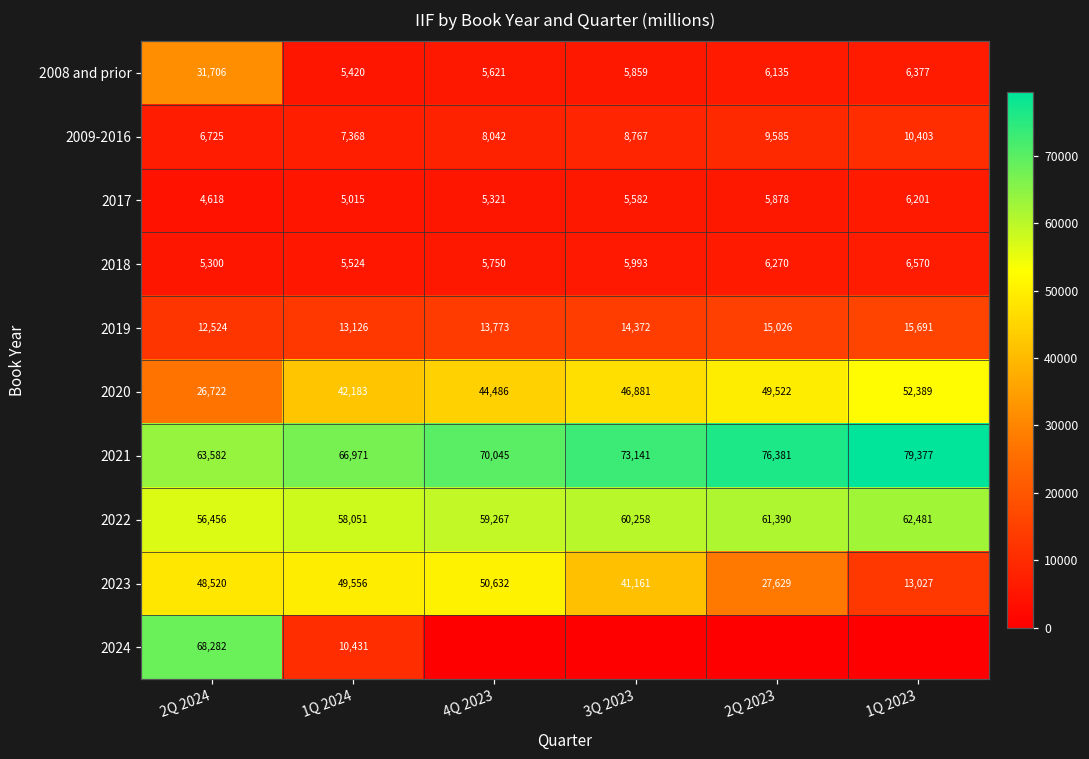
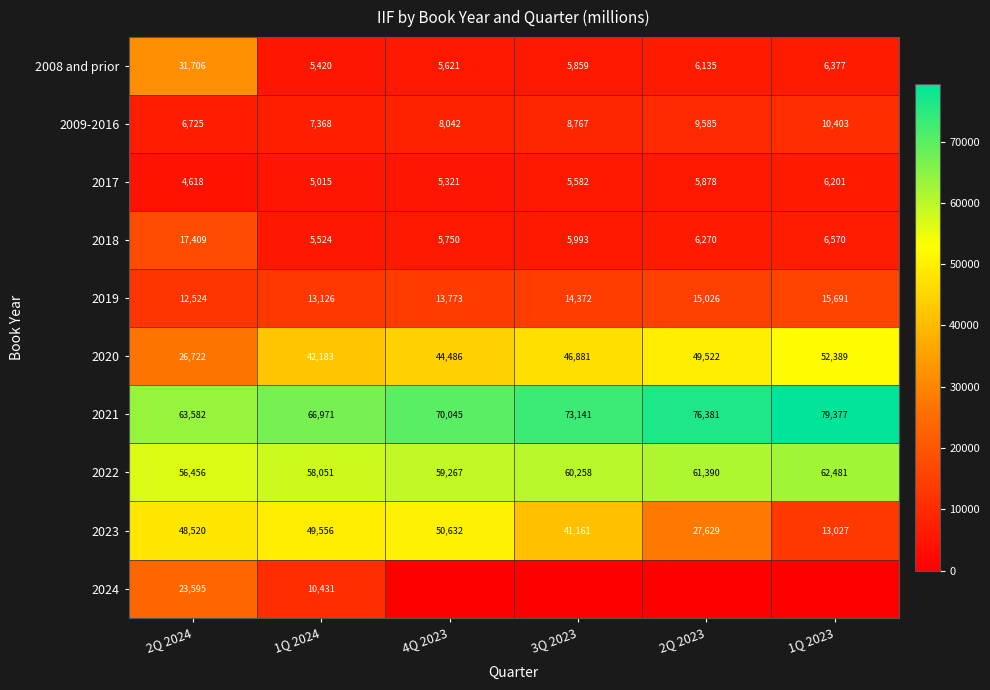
2018, 2Q 2024: 5,300 -> 17,409
2024, 2Q 2024: 68,282 -> 23,595
